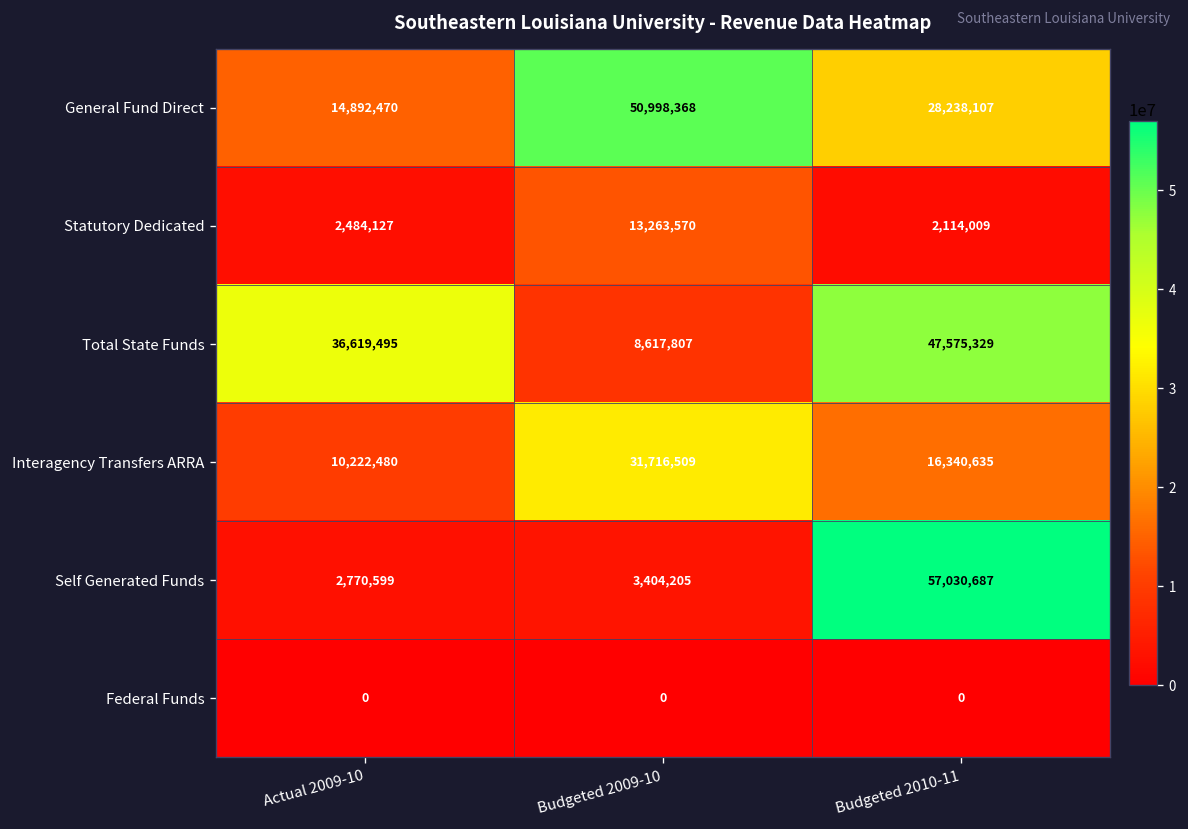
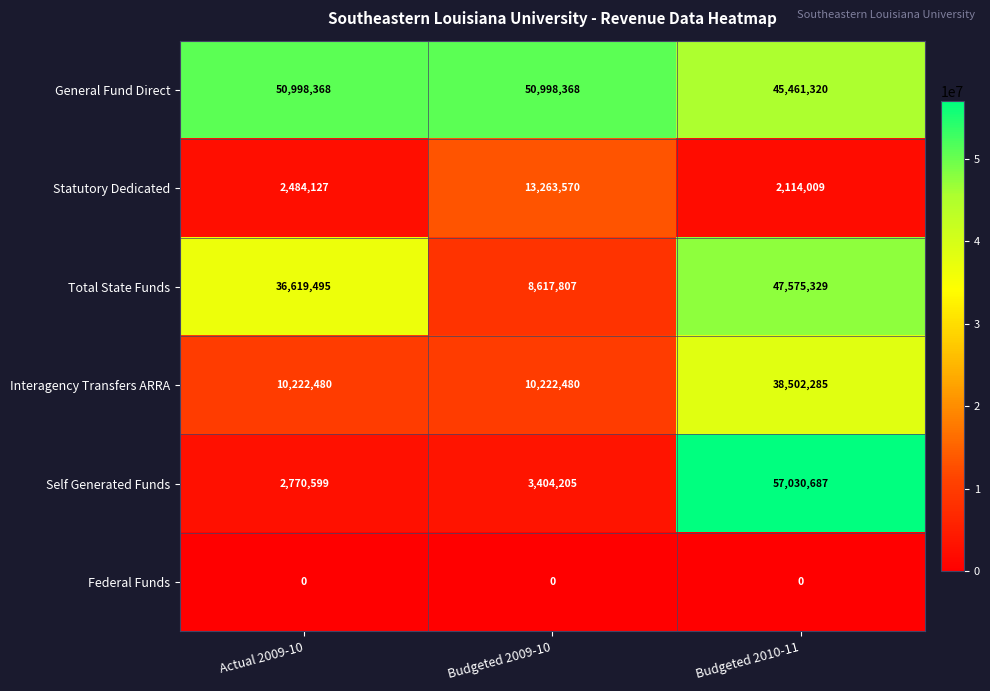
General Fund Direct, Actual 2009-10: 14,892,470 -> 50,998,368
General Fund Direct, Budgeted 2010-11: 28,238,107 -> 45,461,320
Interagency Transfers ARRA, Budgeted 2009-10: 31,716,509 -> 10,222,480
Interagency Transfers ARRA, Budgeted 2010-11: 16,340,635 -> 38,502,285
